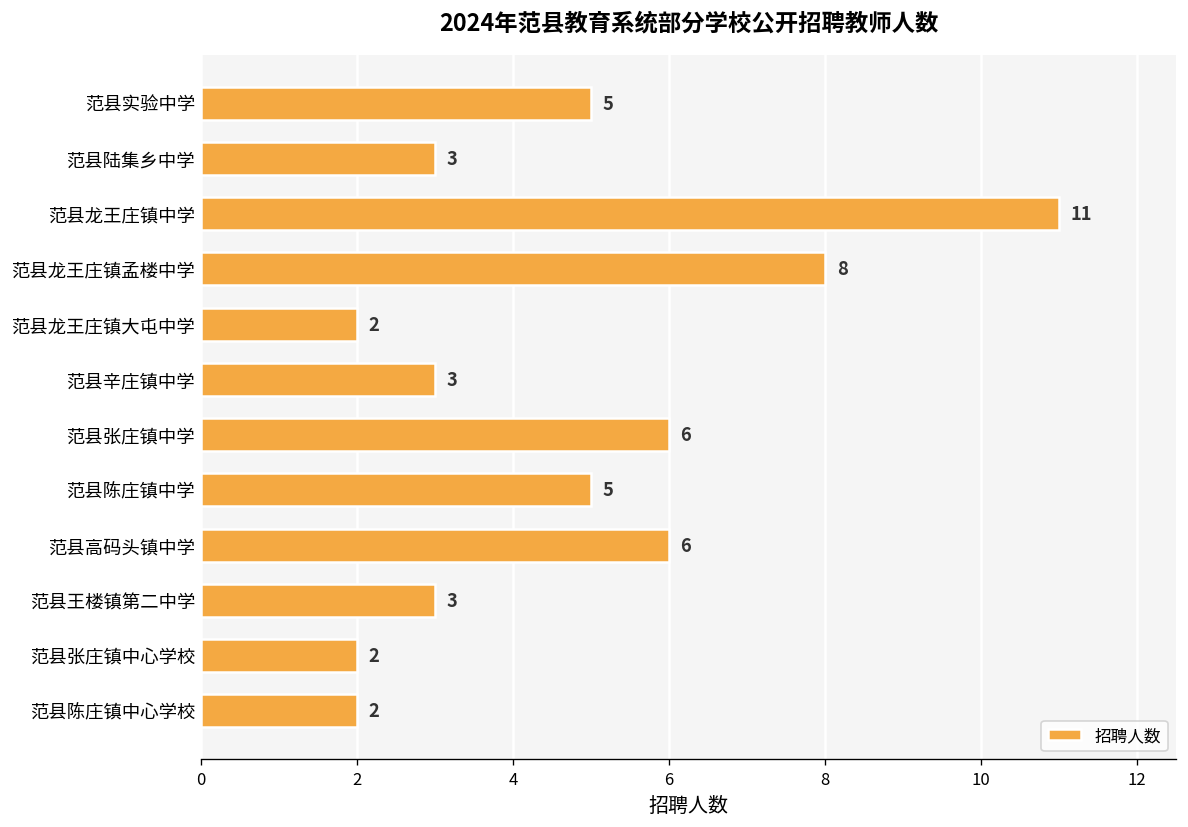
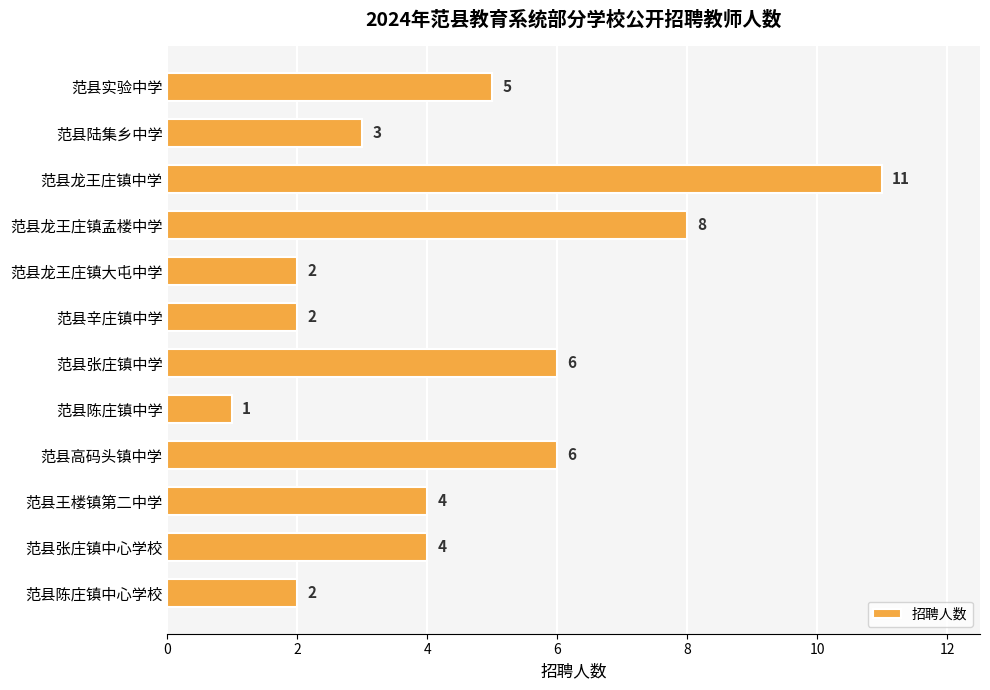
范县辛庄镇中学: 3 -> 2
范县陈庄镇中学: 5 -> 1
范县王楼镇第二中学: 3 -> 4
范县张庄镇中心学校: 2 -> 4
